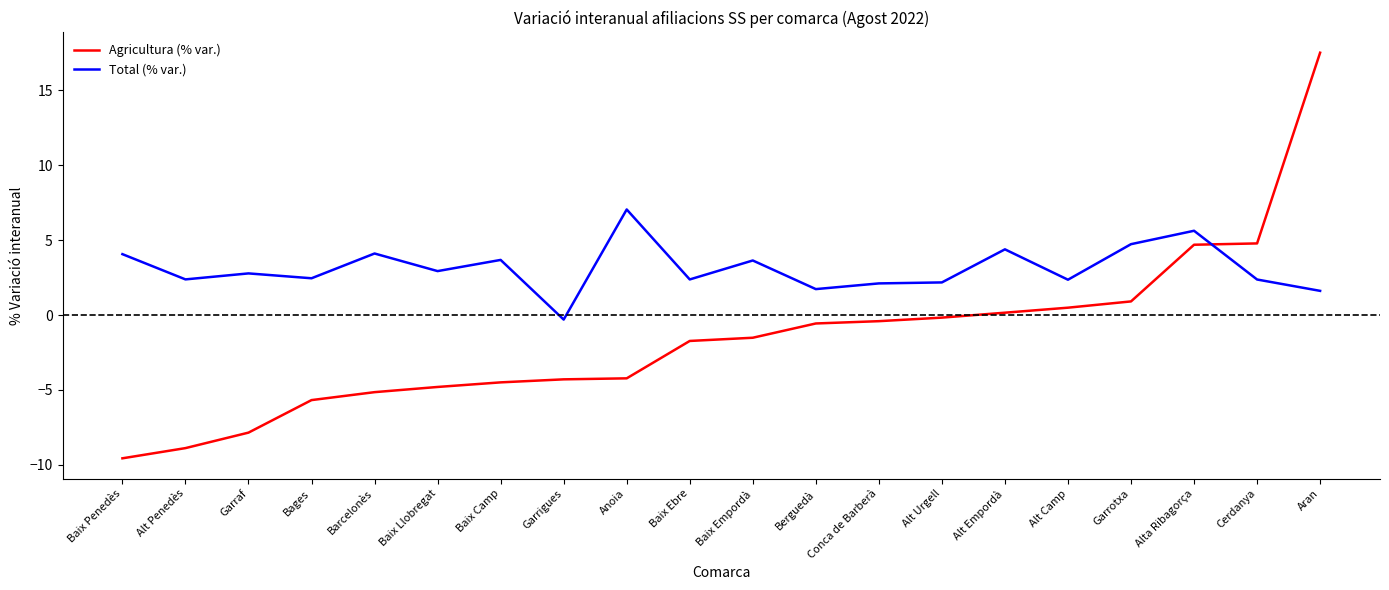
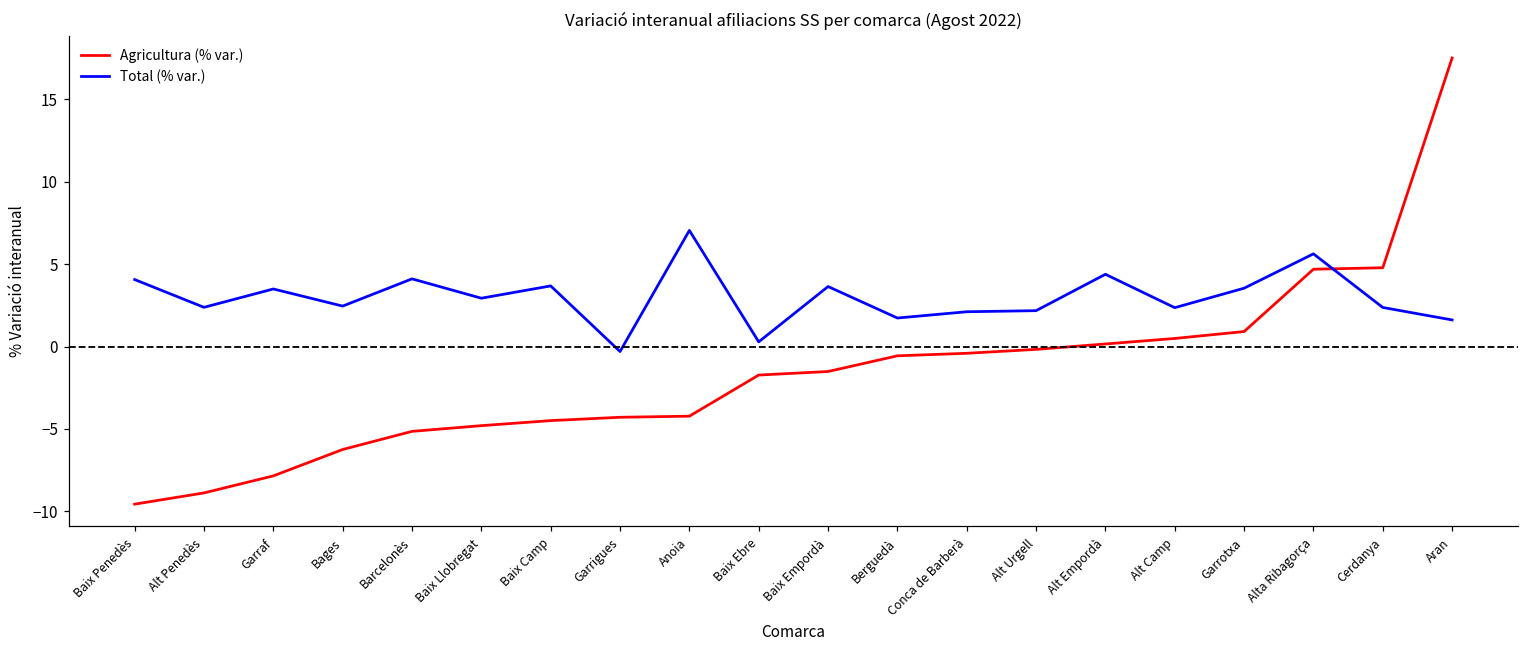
Total (% var.), Garraf: 2.8 -> 3.5
Agricultura (% var.), Bages: -5.7 -> -6.2
Total (% var.), Baix Ebre: 2.4 -> 0.3
Total (% var.), Garrotxa: 4.7 -> 3.5
